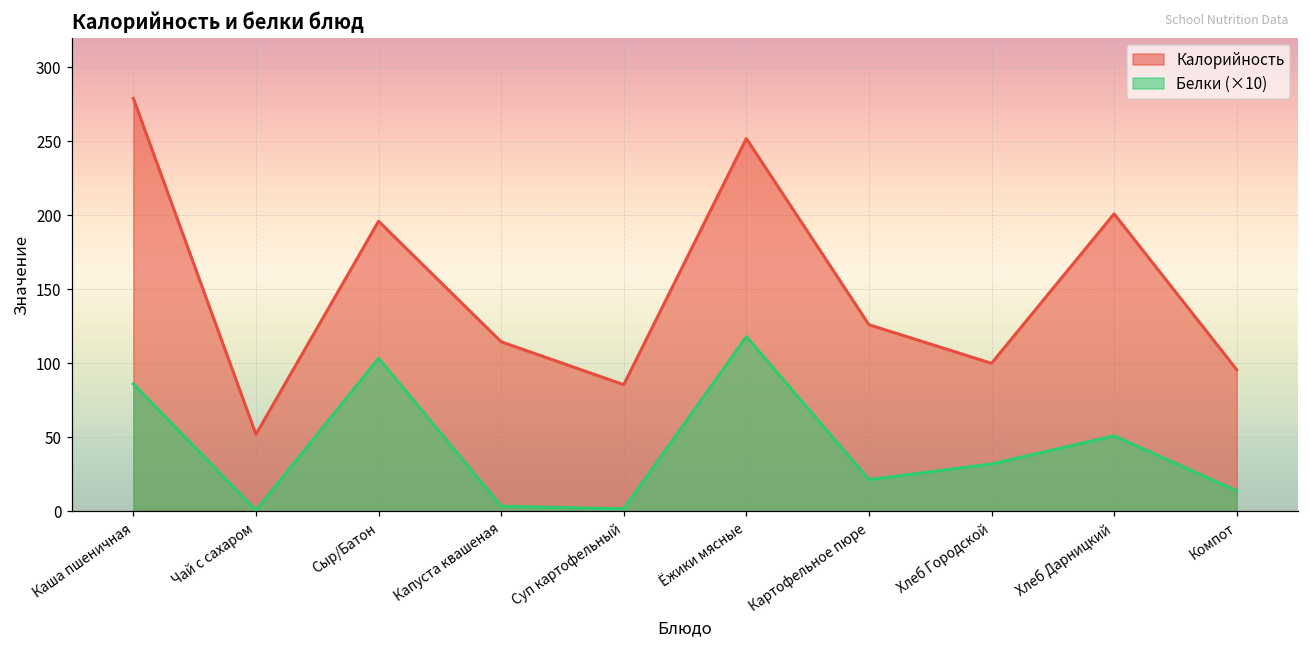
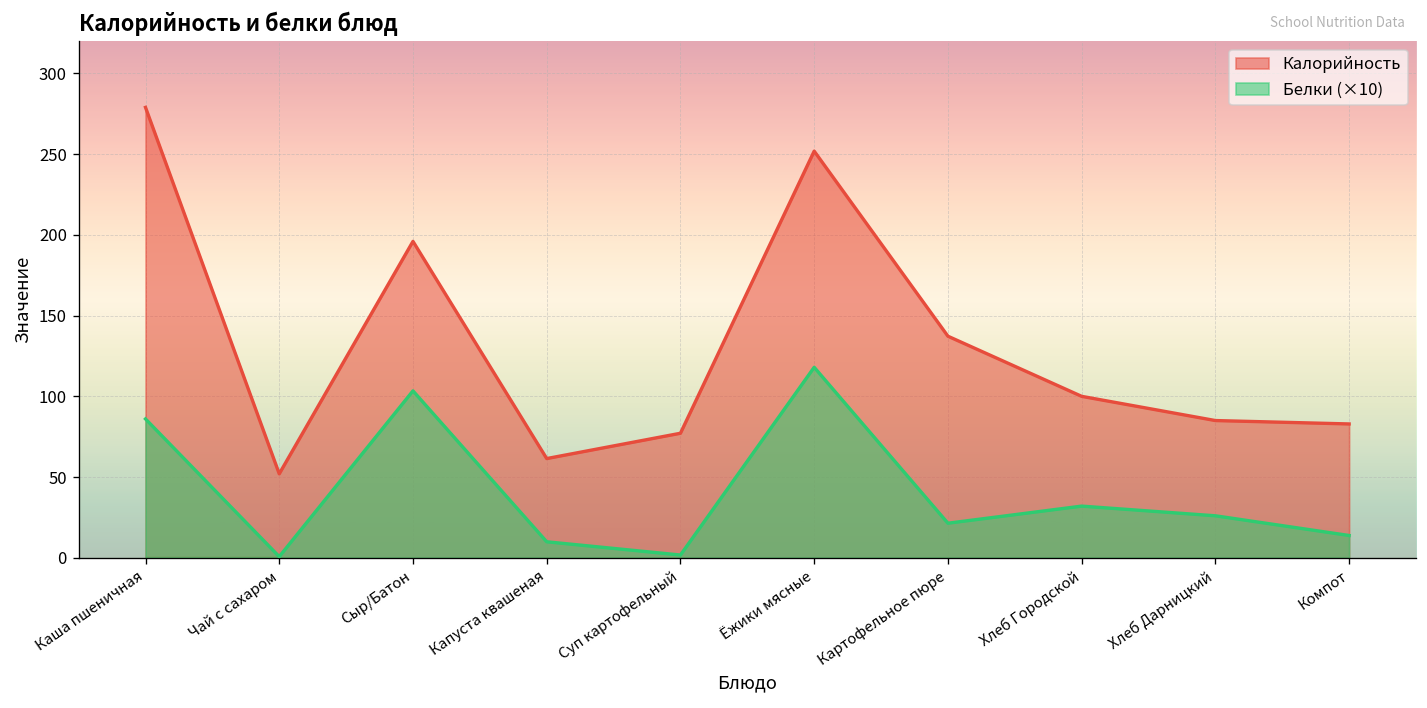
Калорийность, Капуста квашеная: 115 -> 61
Белки (×10), Капуста квашеная: 3 -> 10
Калорийность, Суп картофельный: 86 -> 77
Калорийность, Картофельное пюре: 126 -> 137
Калорийность, Хлеб Дарницкий: 201 -> 85
Белки (×10), Хлеб Дарницкий: 51 -> 26
Калорийность, Компот: 96 -> 83
